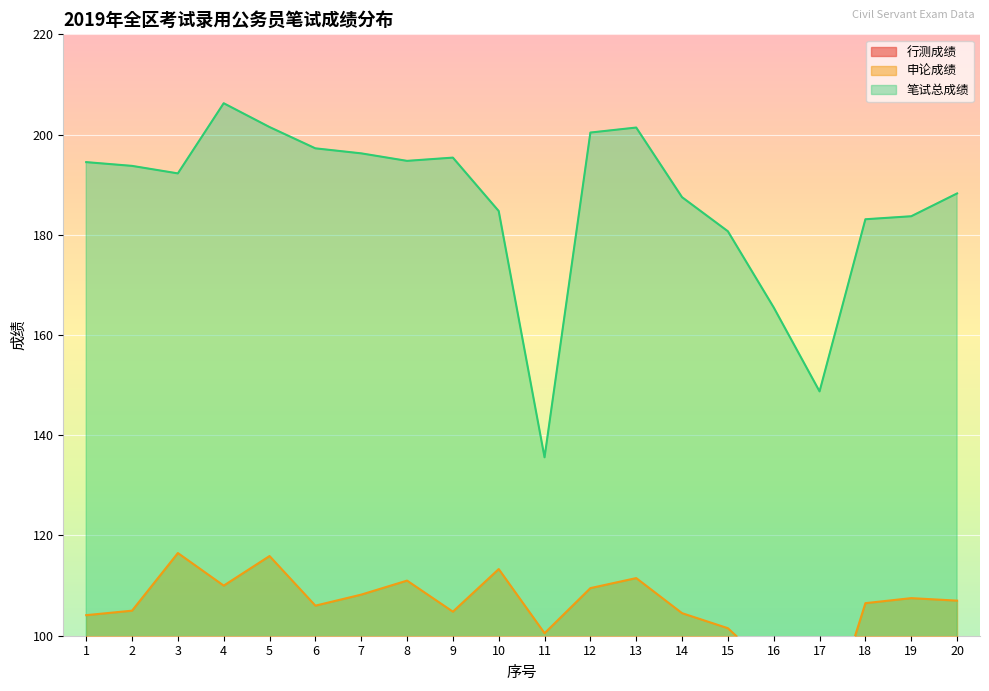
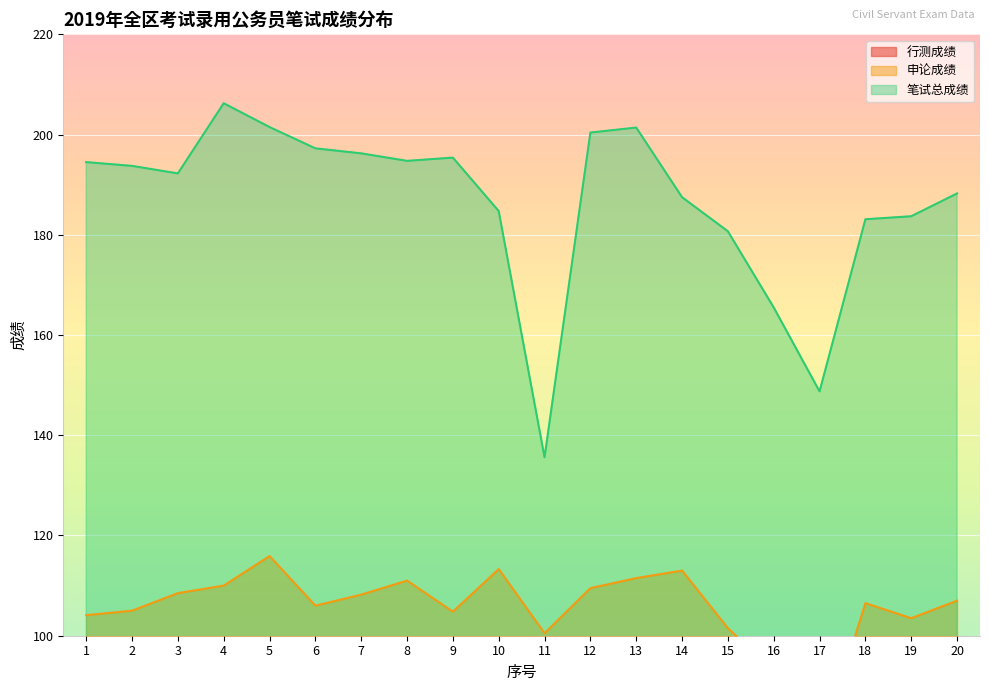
申论成绩, 3: 117 -> 109
申论成绩, 14: 105 -> 113
申论成绩, 19: 108 -> 104
